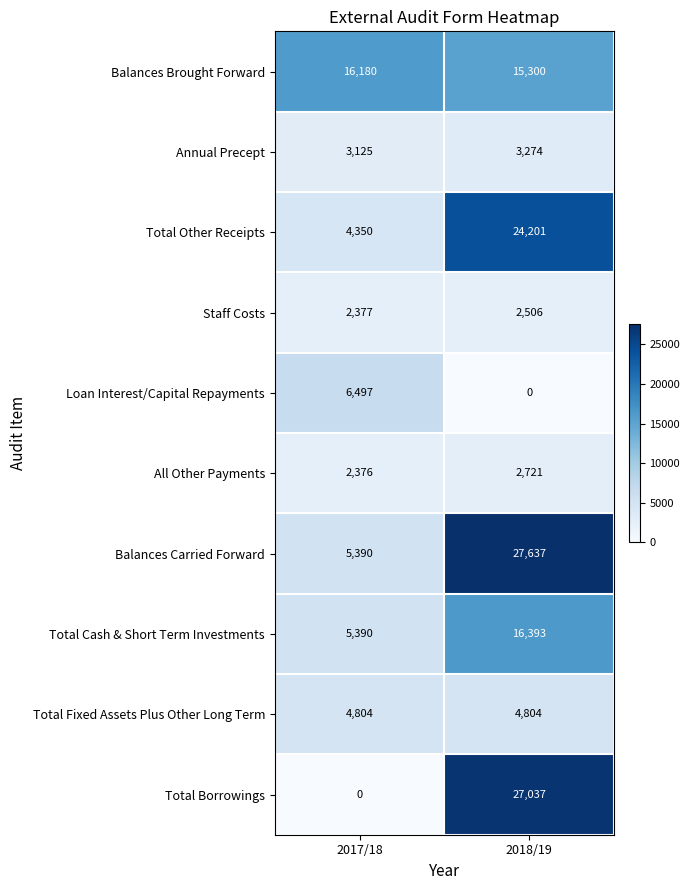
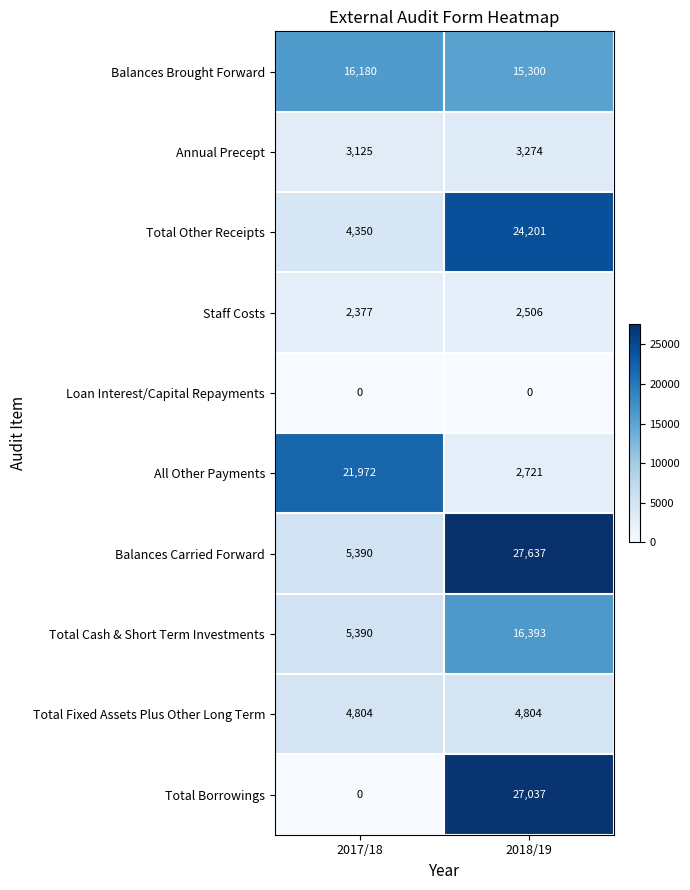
Loan Interest/Capital Repayments, 2017/18: 6,497 -> 0
All Other Payments, 2017/18: 2,376 -> 21,972
